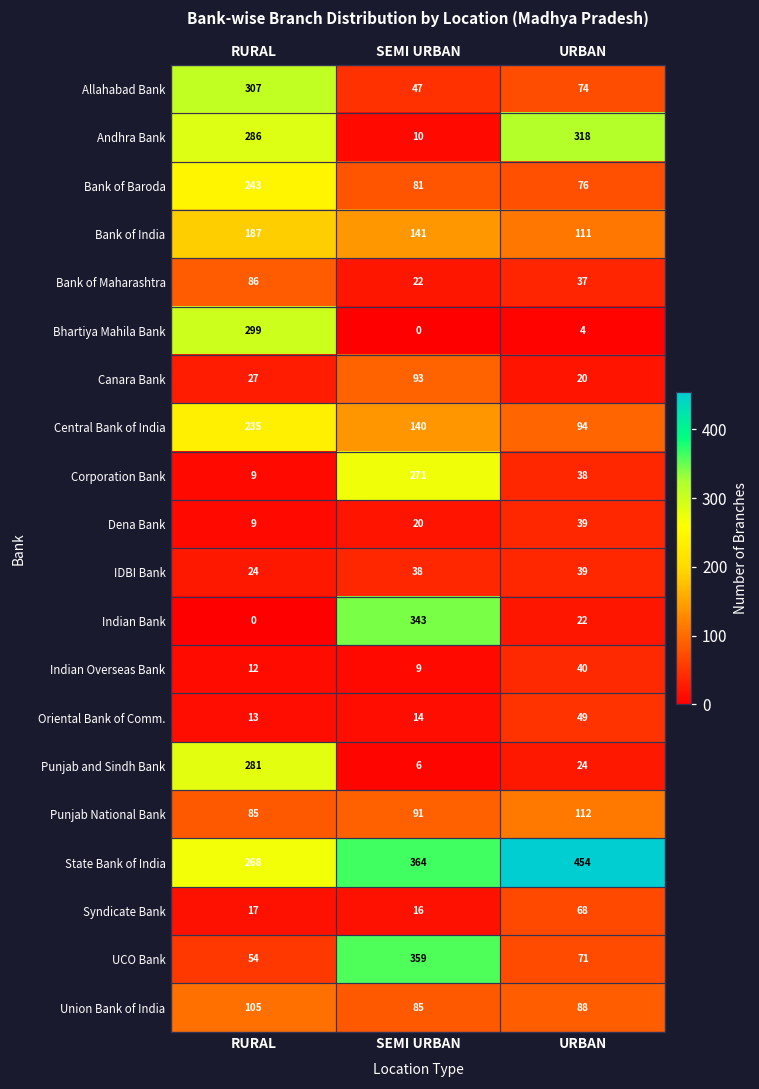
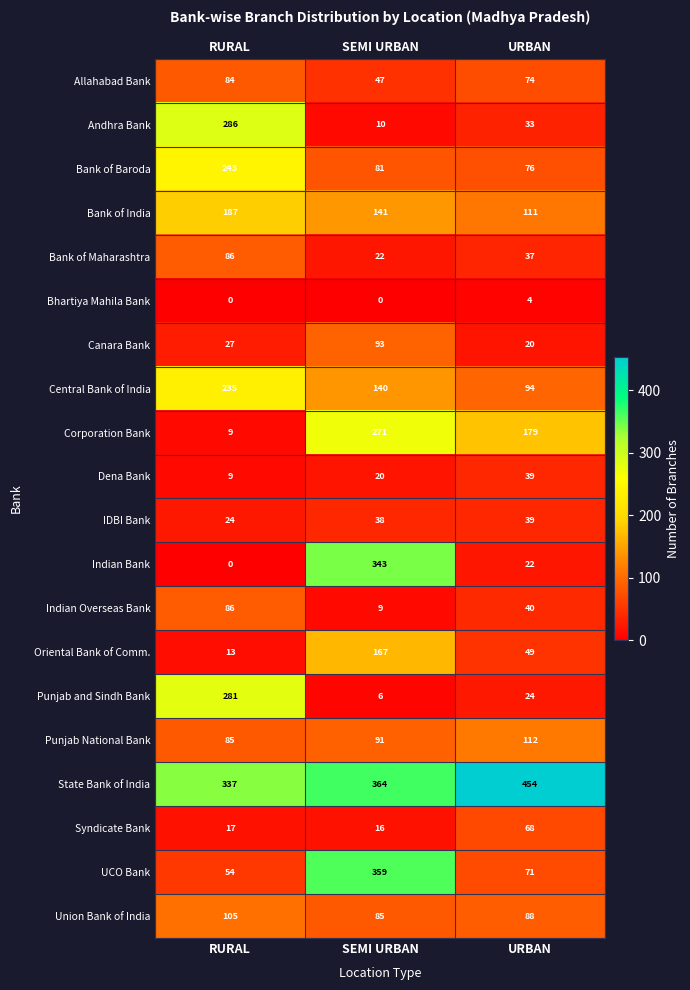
Allahabad Bank, RURAL: 307 -> 84
Andhra Bank, URBAN: 318 -> 33
Bhartiya Mahila Bank, RURAL: 299 -> 0
Corporation Bank, URBAN: 38 -> 179
Indian Overseas Bank, RURAL: 12 -> 86
Oriental Bank of Comm., SEMI URBAN: 14 -> 167
State Bank of India, RURAL: 268 -> 337
